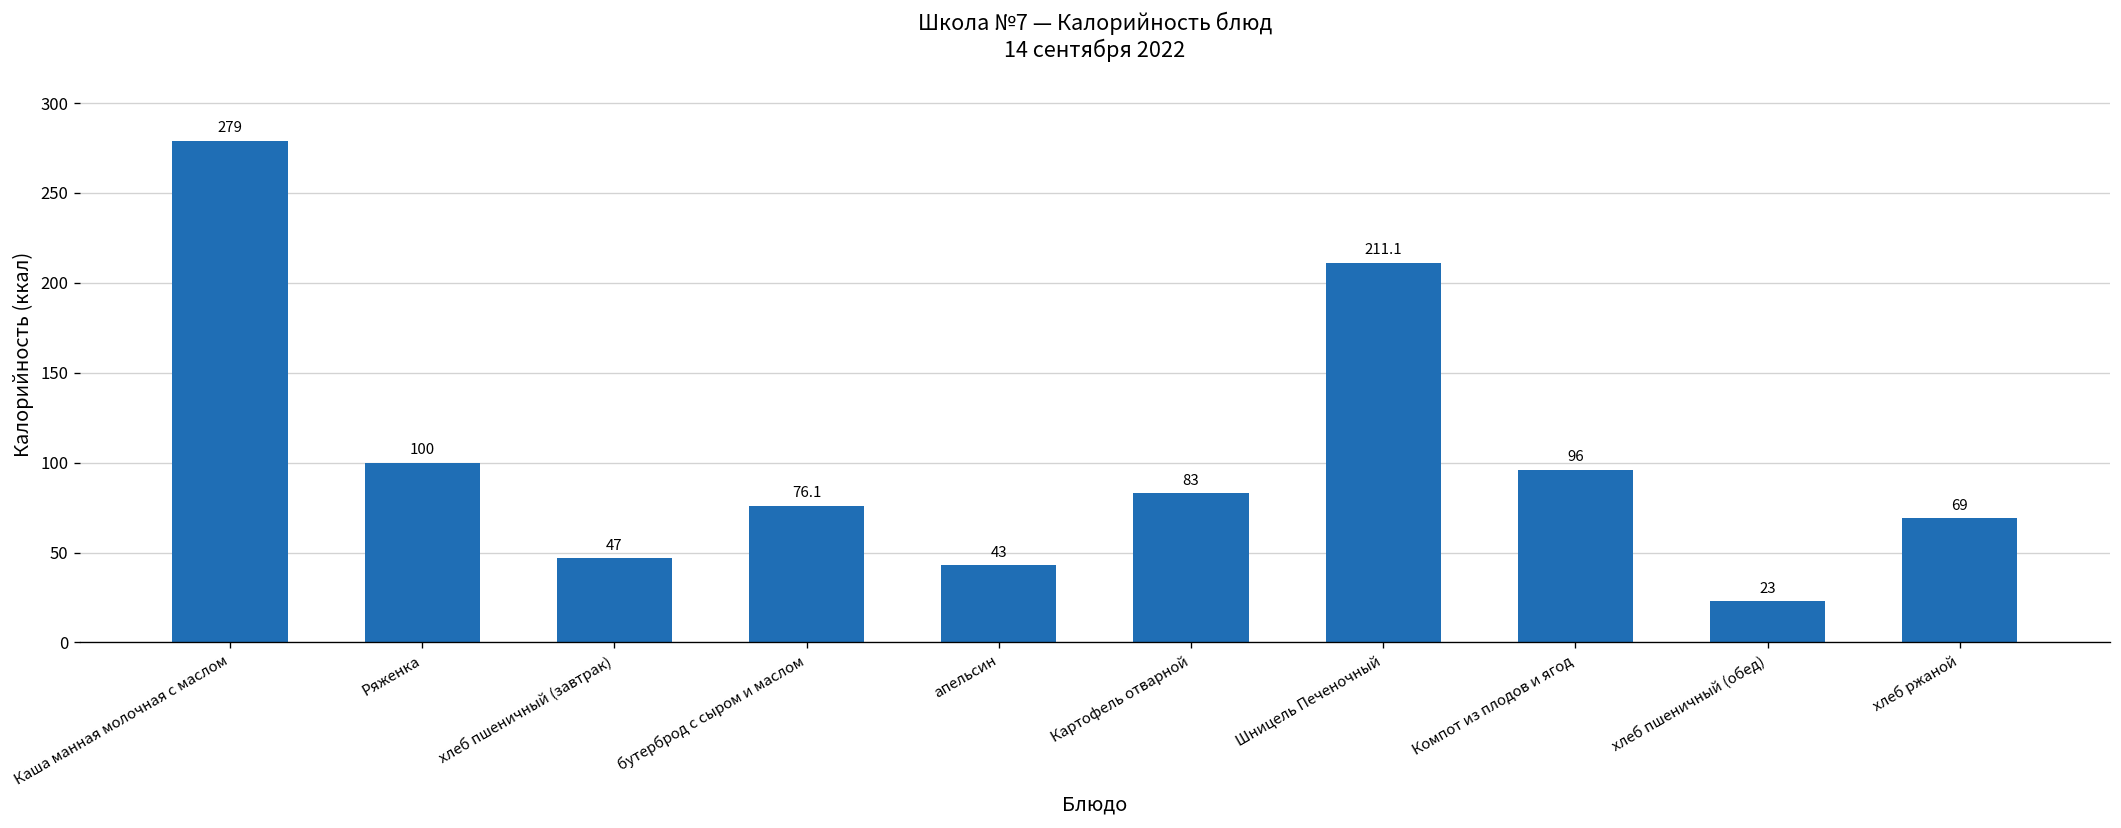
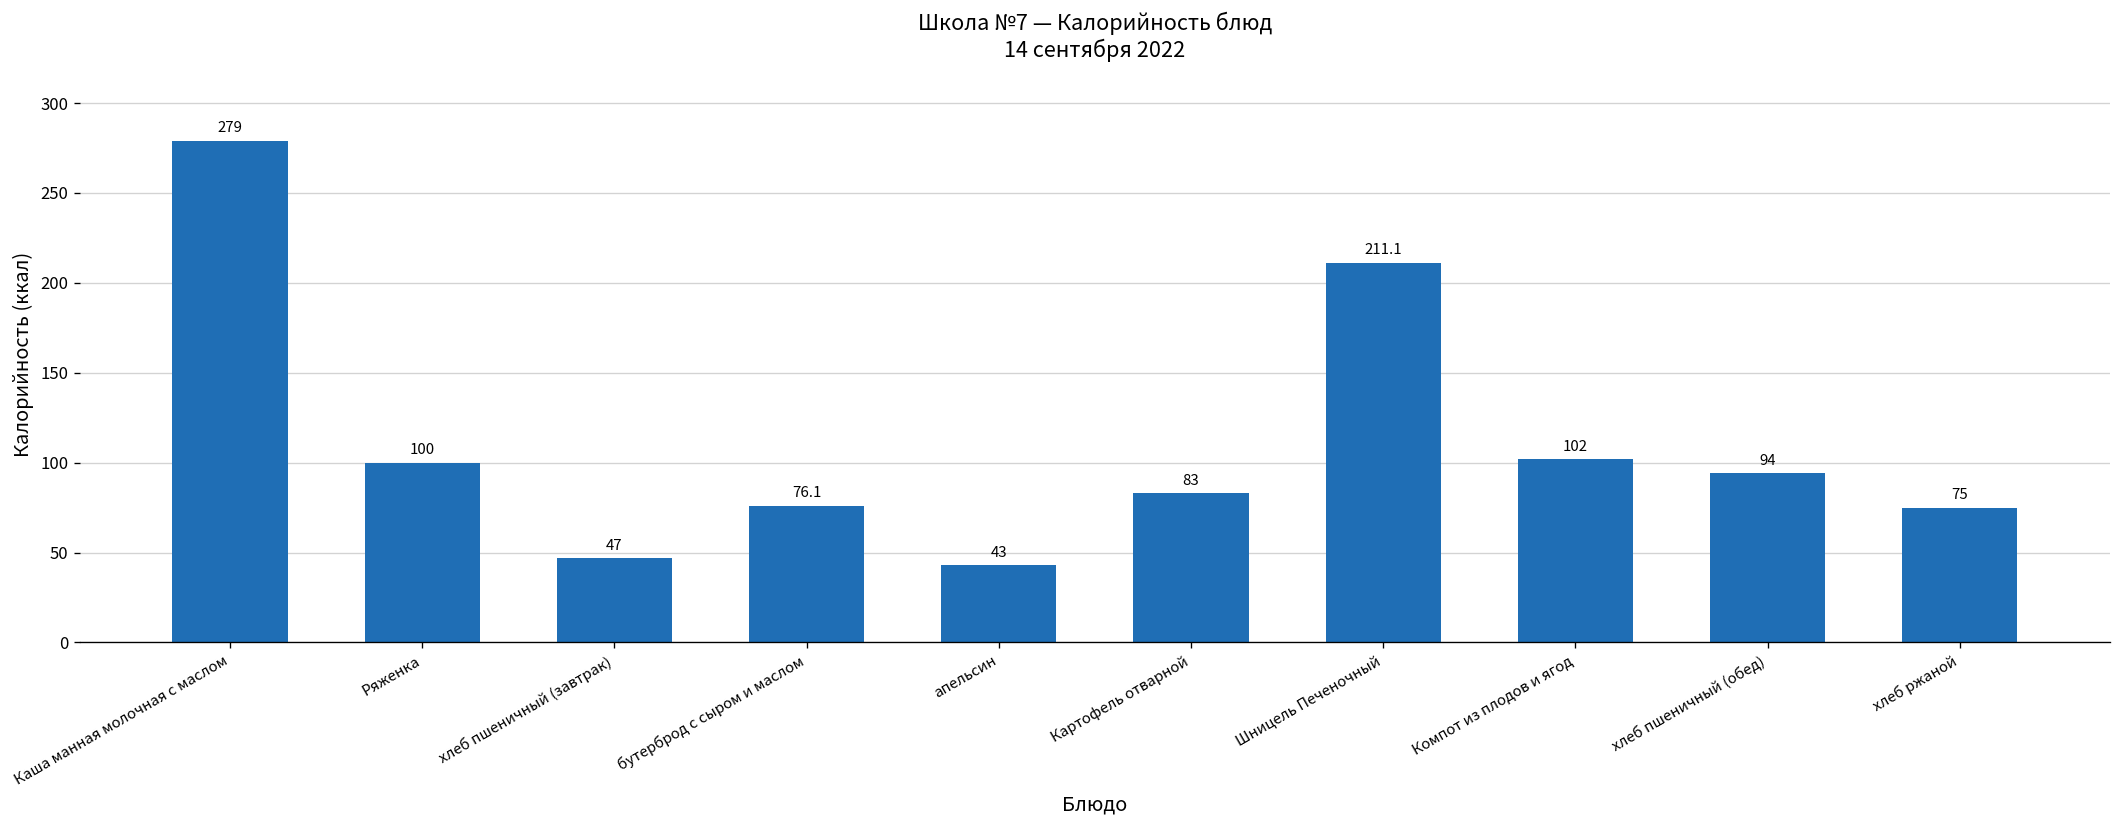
Компот из плодов и ягод: 96 -> 102
хлеб пшеничный (обед): 23 -> 94
хлеб ржаной: 69 -> 75
